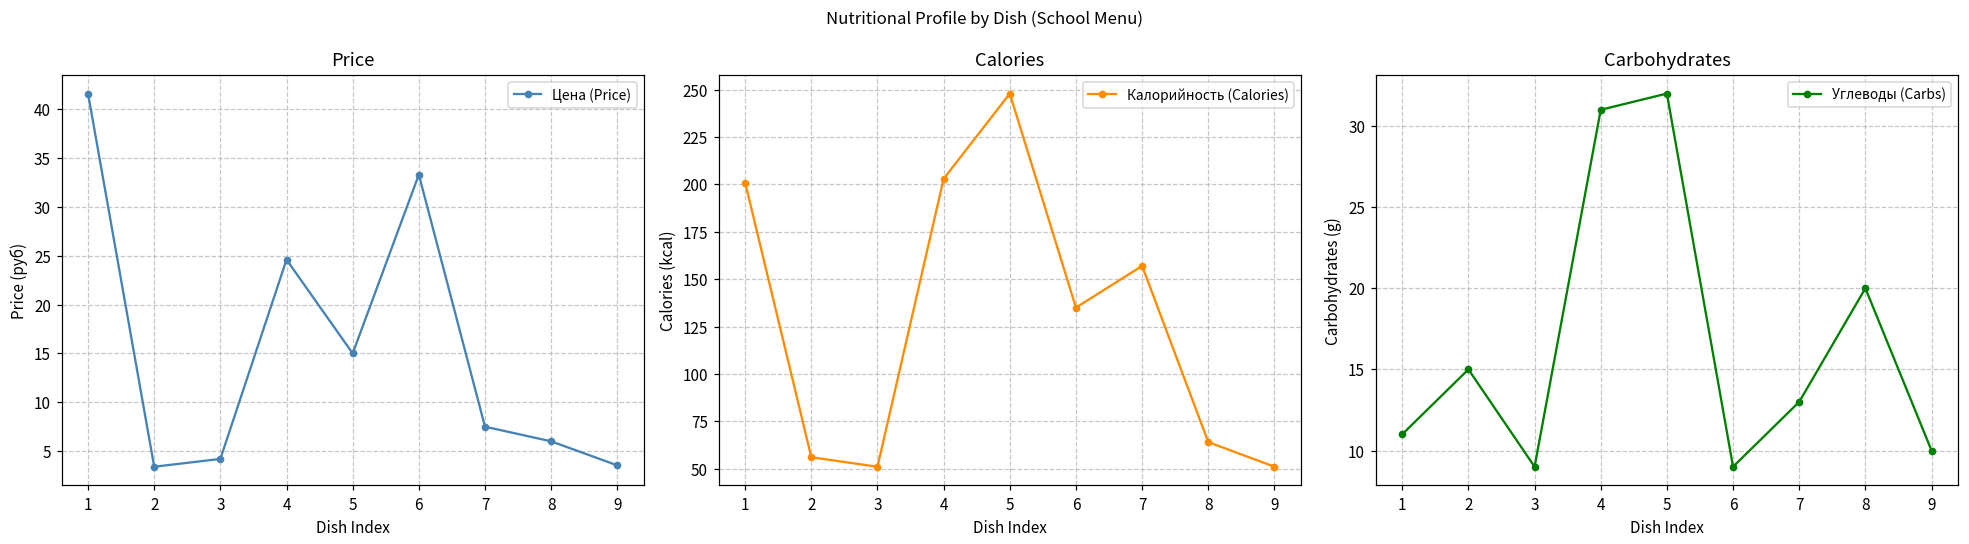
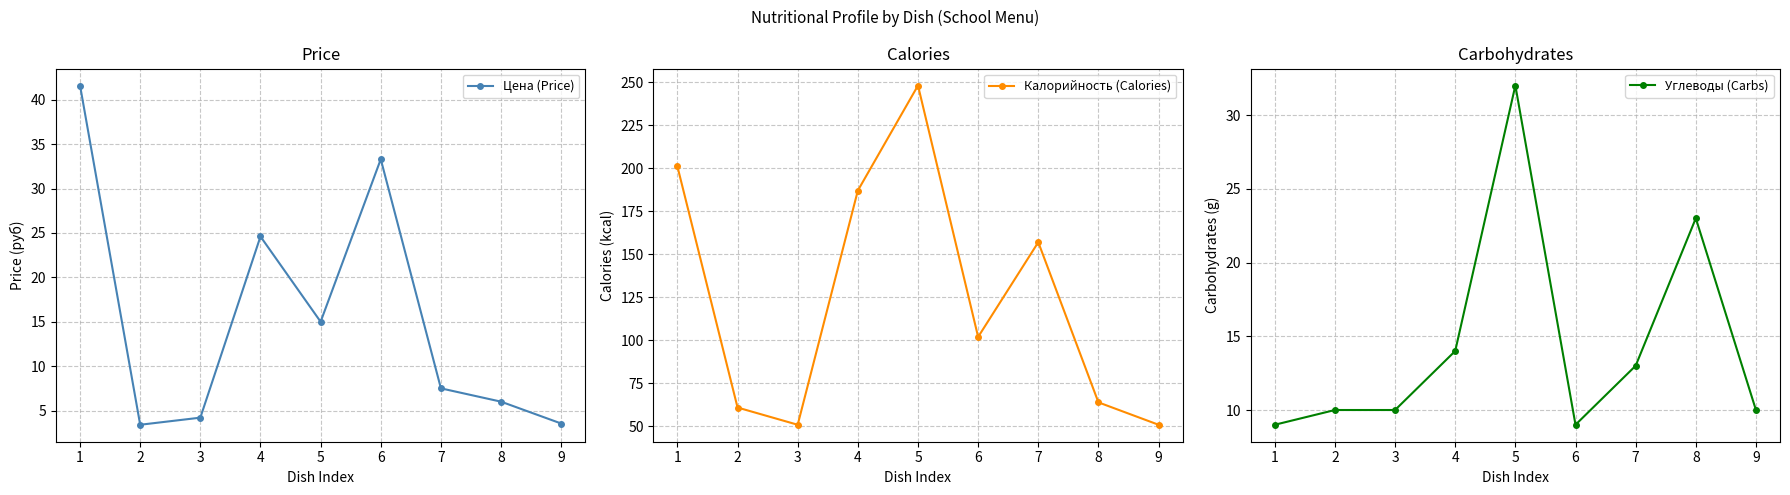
Calories, 2: 56 -> 61
Calories, 4: 203 -> 187
Calories, 6: 135 -> 102
Carbohydrates, 1: 11 -> 9
Carbohydrates, 2: 15 -> 10
Carbohydrates, 3: 9 -> 10
Carbohydrates, 4: 31 -> 14
Carbohydrates, 8: 20 -> 23
